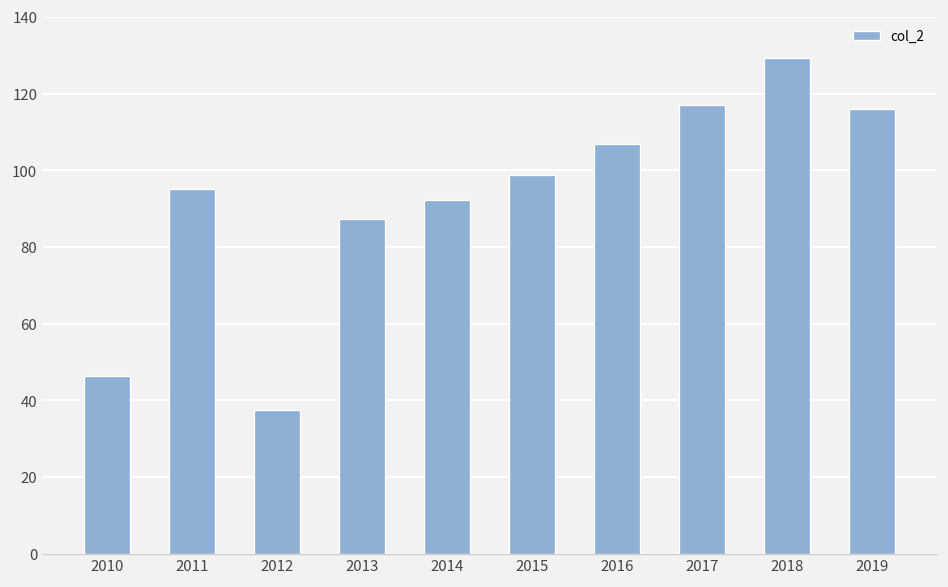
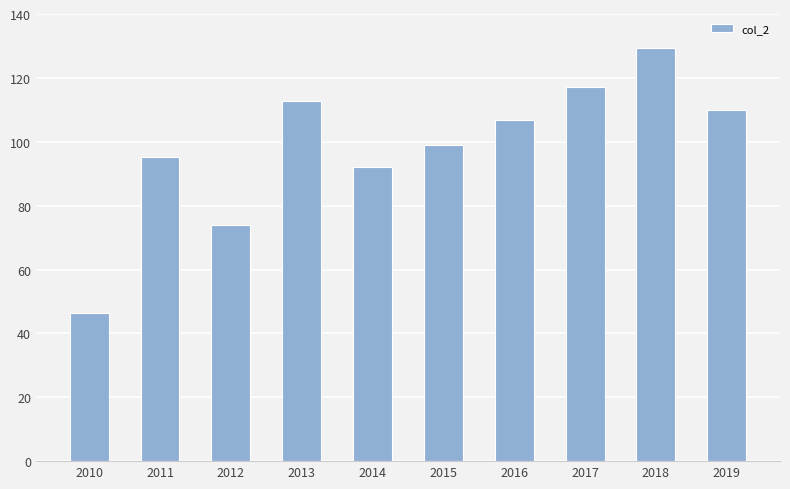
2012: 38 -> 74
2013: 87 -> 113
2019: 116 -> 110
